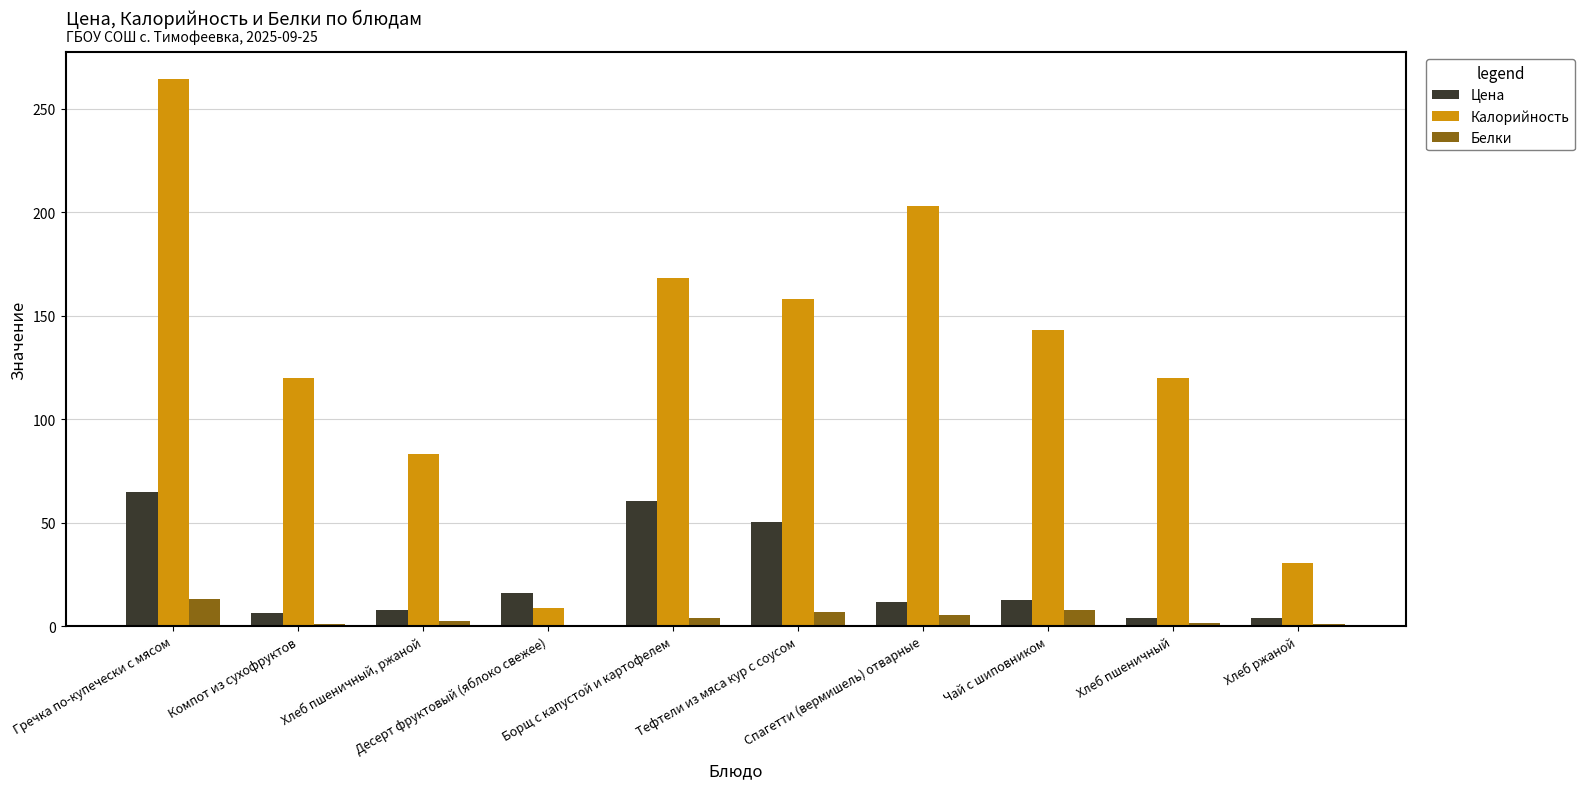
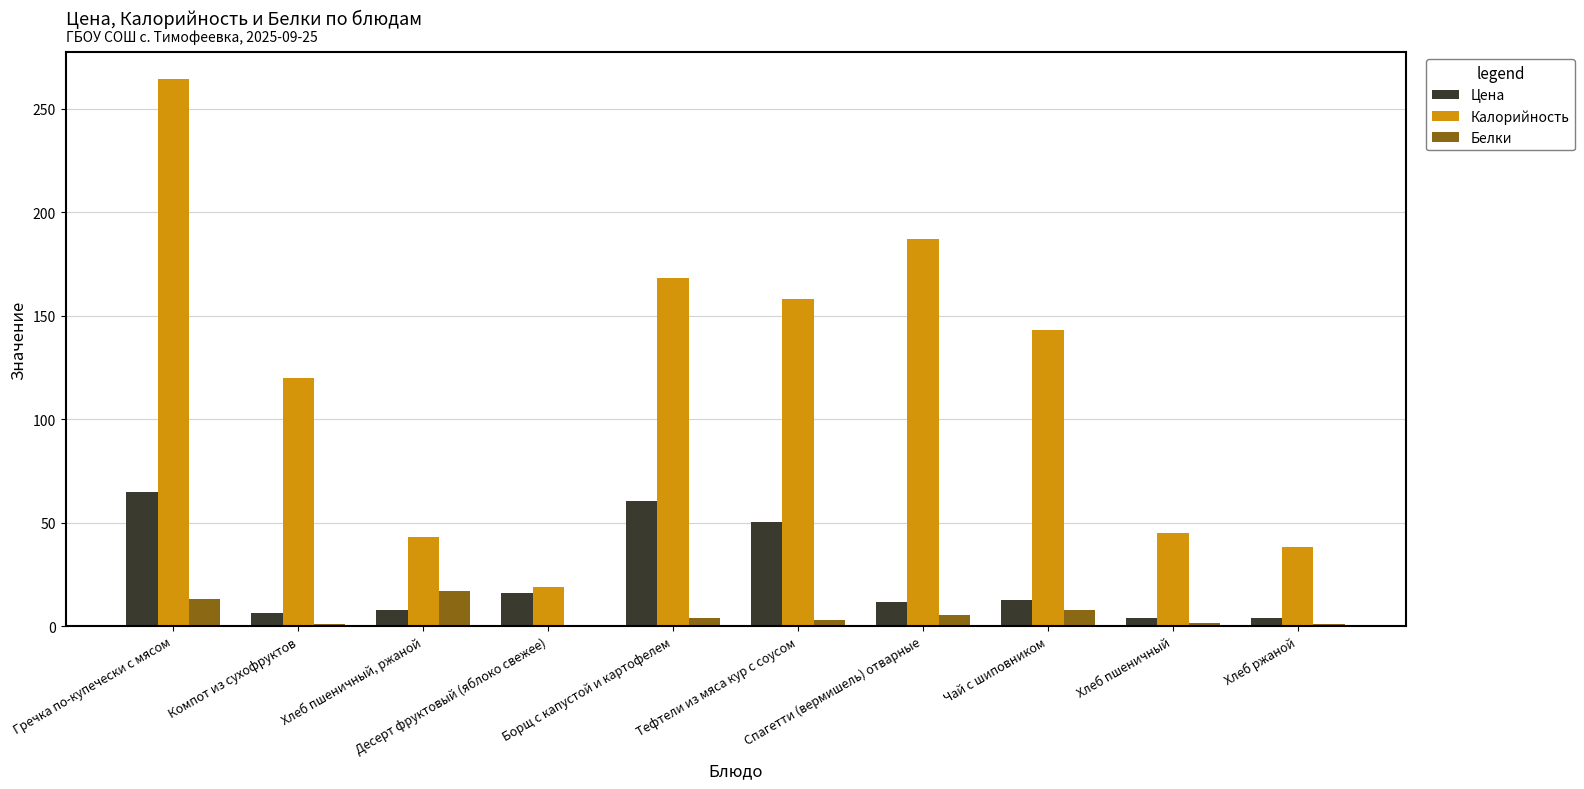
Калорийность, Хлеб пшеничный, ржаной: 83 -> 43
Белки, Хлеб пшеничный, ржаной: 3 -> 17
Калорийность, Десерт фруктовый (яблоко свежее): 9 -> 19
Белки, Тефтели из мяса кур с соусом: 7 -> 3
Калорийность, Спагетти (вермишель) отварные: 203 -> 187
Калорийность, Хлеб пшеничный: 120 -> 45
Калорийность, Хлеб ржаной: 31 -> 38
